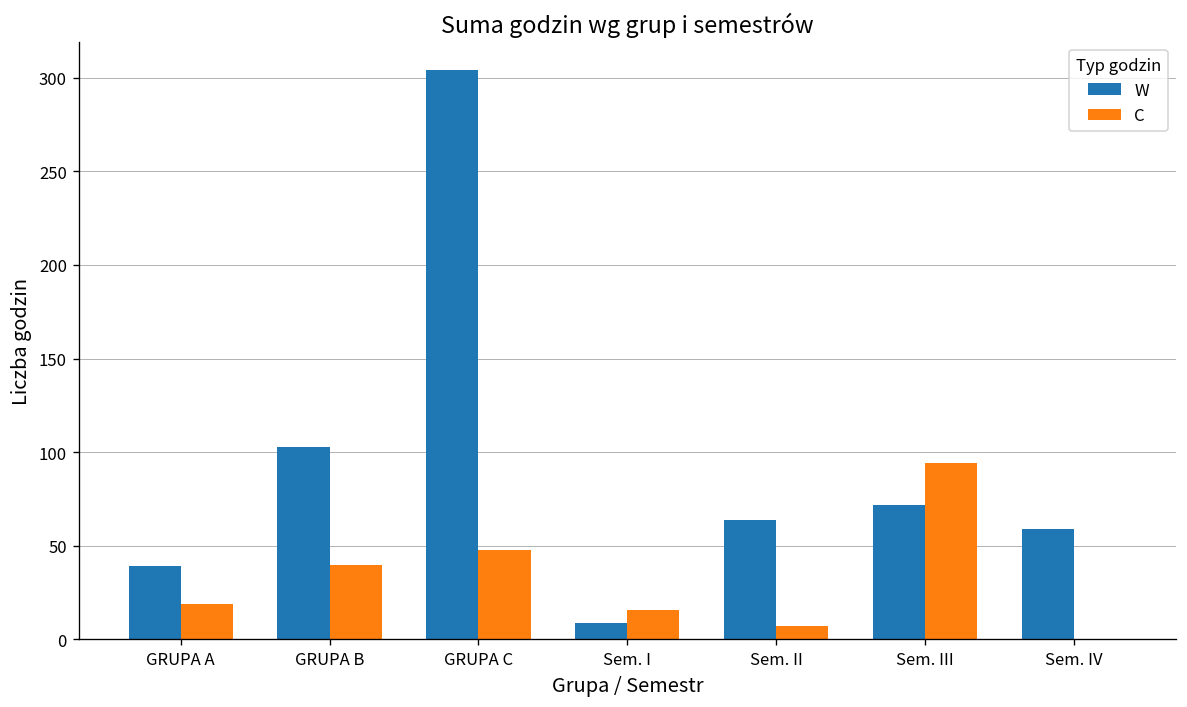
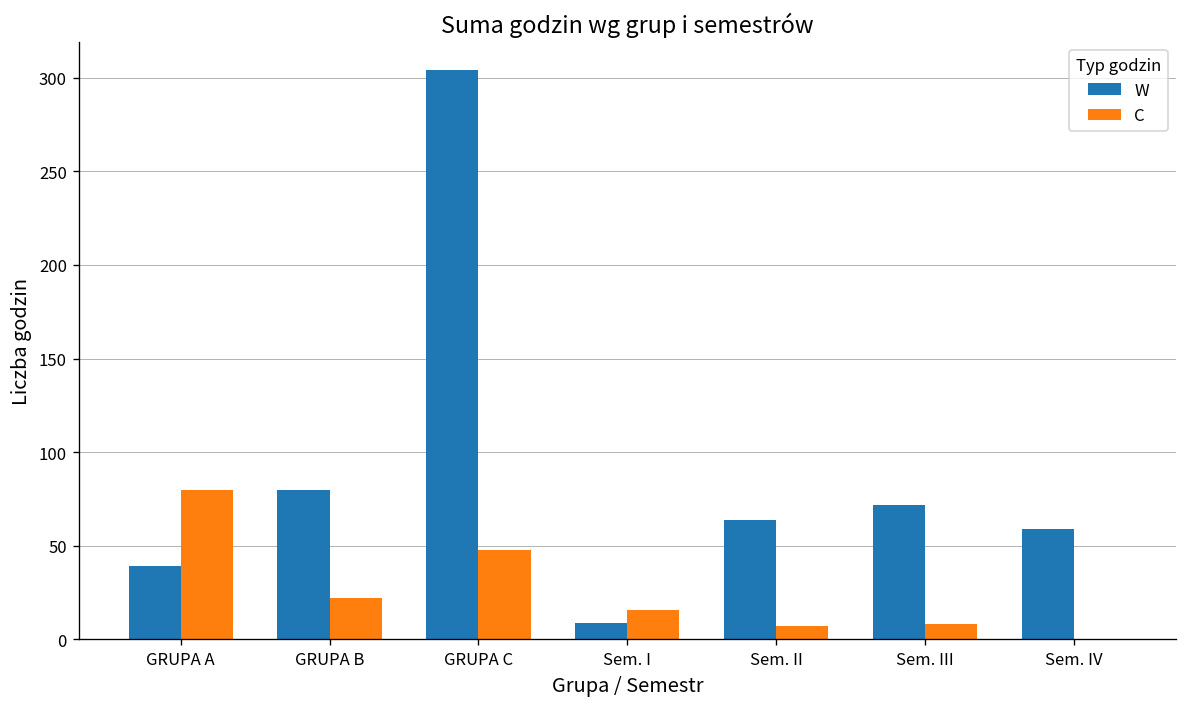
C, GRUPA A: 19 -> 80
W, GRUPA B: 103 -> 80
C, GRUPA B: 40 -> 22
C, Sem. III: 94 -> 8
